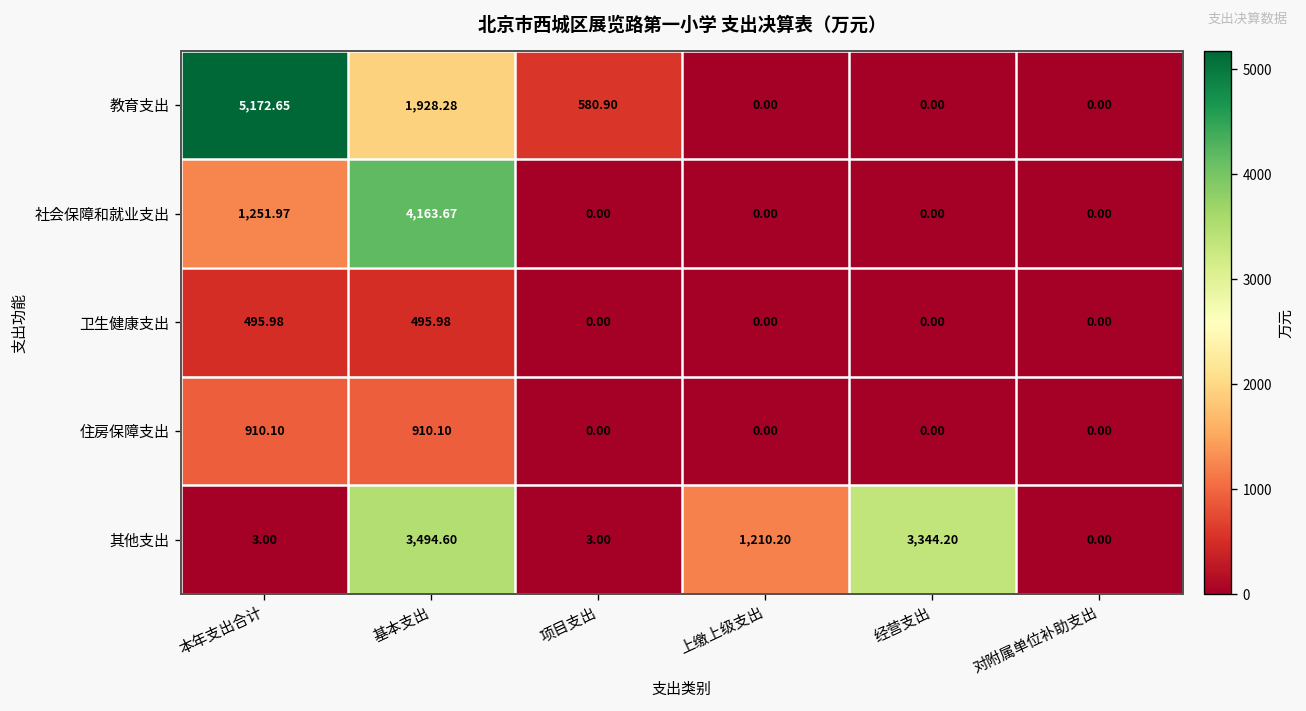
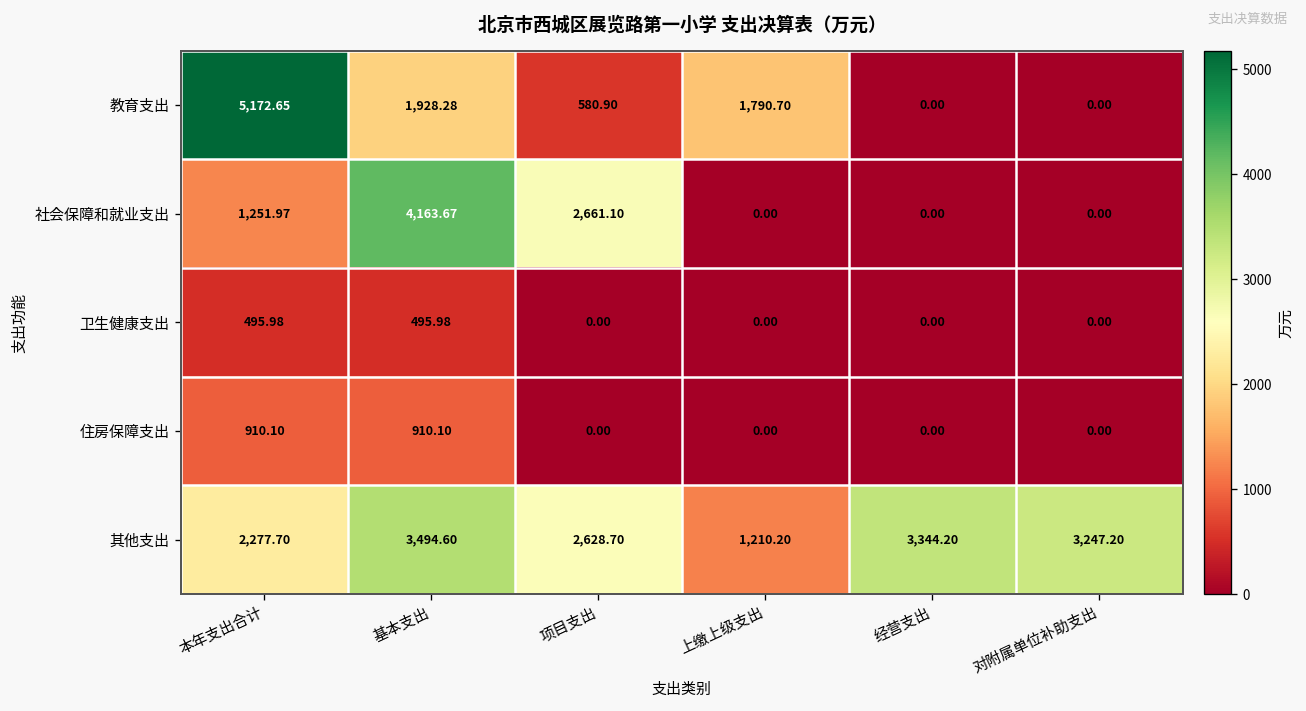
教育支出, 上缴上级支出: 0.00 -> 1,790.70
社会保障和就业支出, 项目支出: 0.00 -> 2,661.10
其他支出, 本年支出合计: 3.00 -> 2,277.70
其他支出, 项目支出: 3.00 -> 2,628.70
其他支出, 对附属单位补助支出: 0.00 -> 3,247.20
